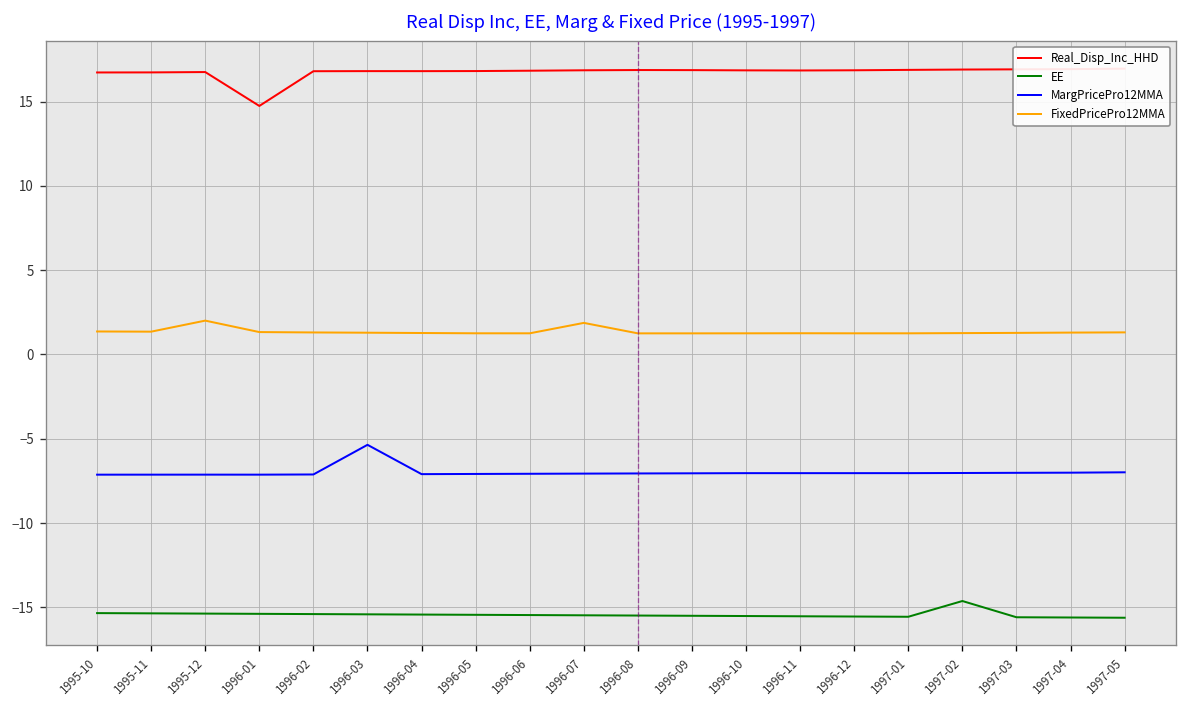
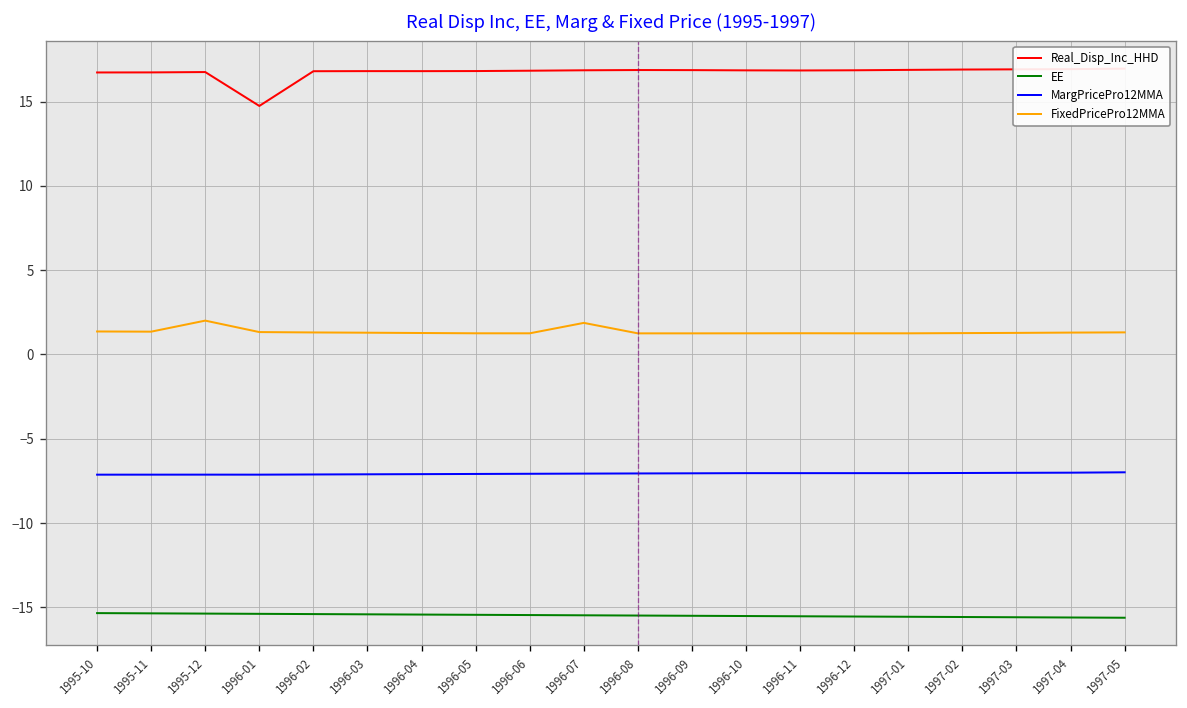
MargPricePro12MMA, 1996-03: -5.4 -> -7.1
EE, 1997-02: -14.6 -> -15.6
